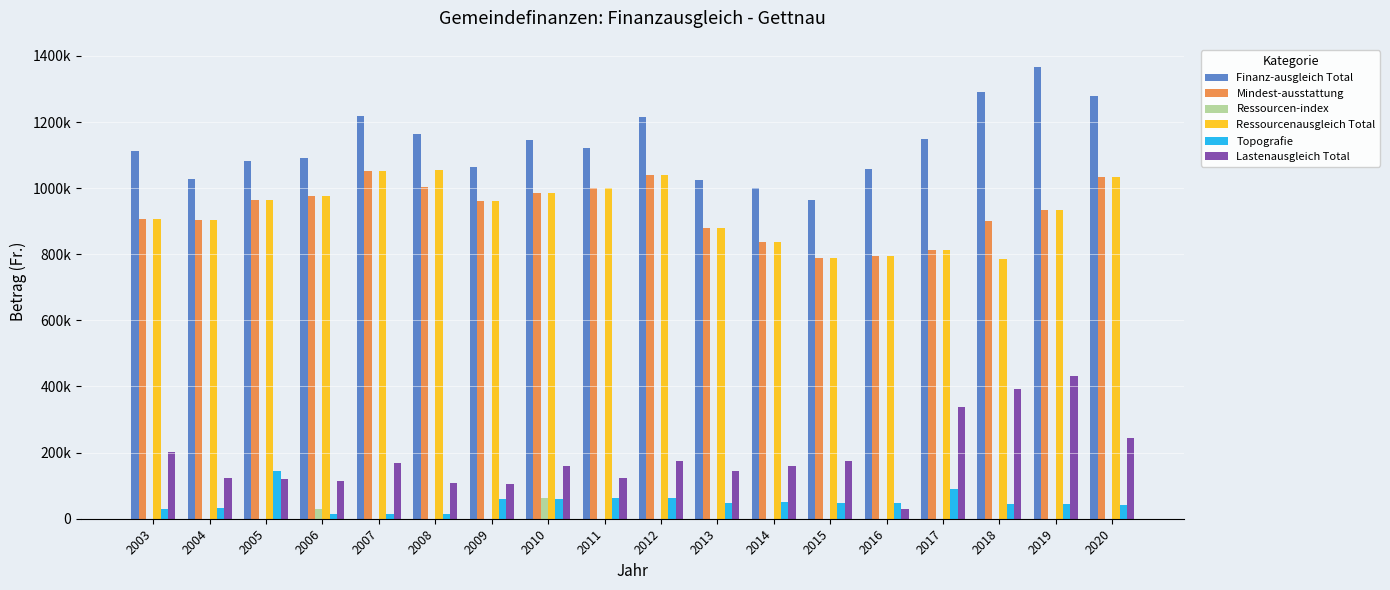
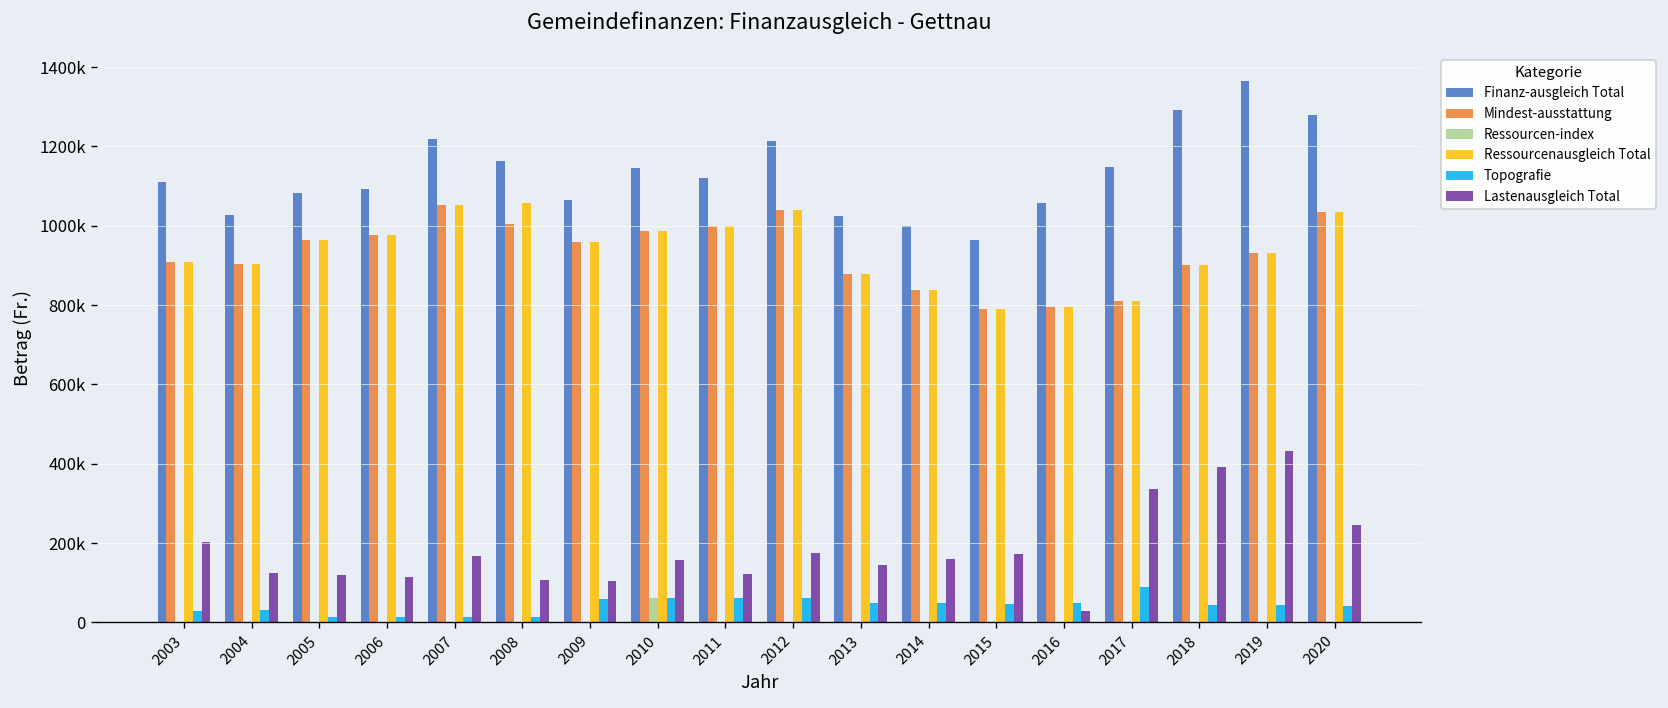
Topografie, 2005: 150000 -> 10000
Ressourcen-index, 2006: 30000 -> 0
Ressourcenausgleich Total, 2018: 790000 -> 900000
